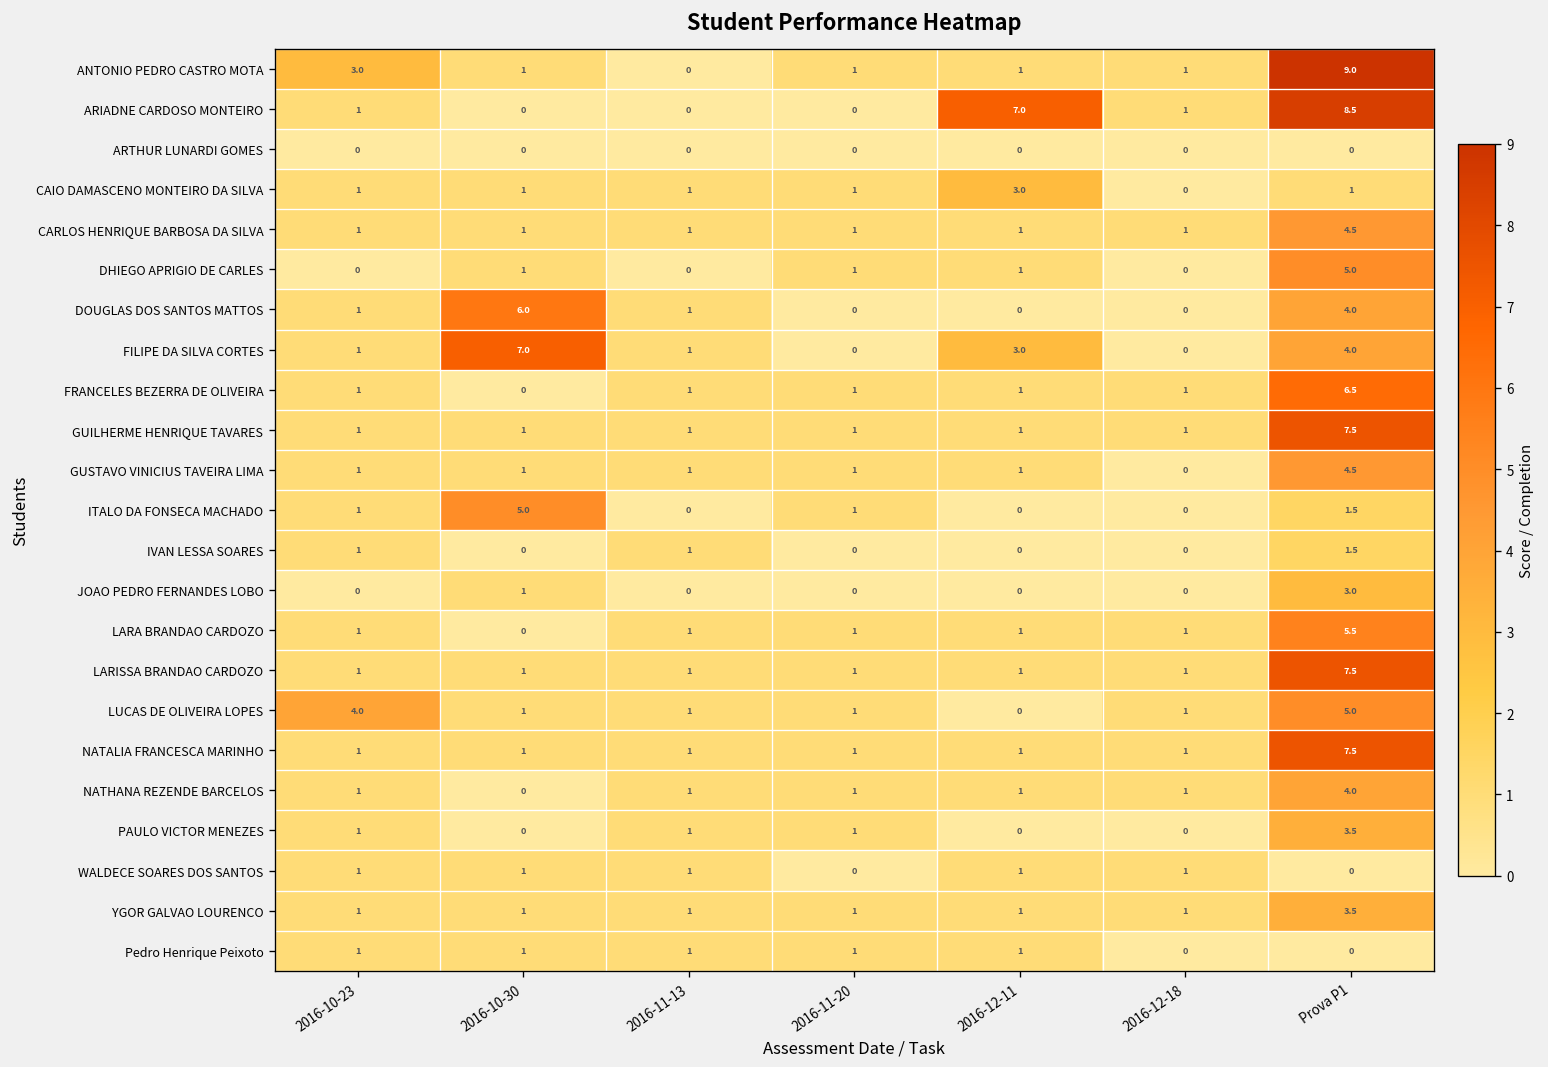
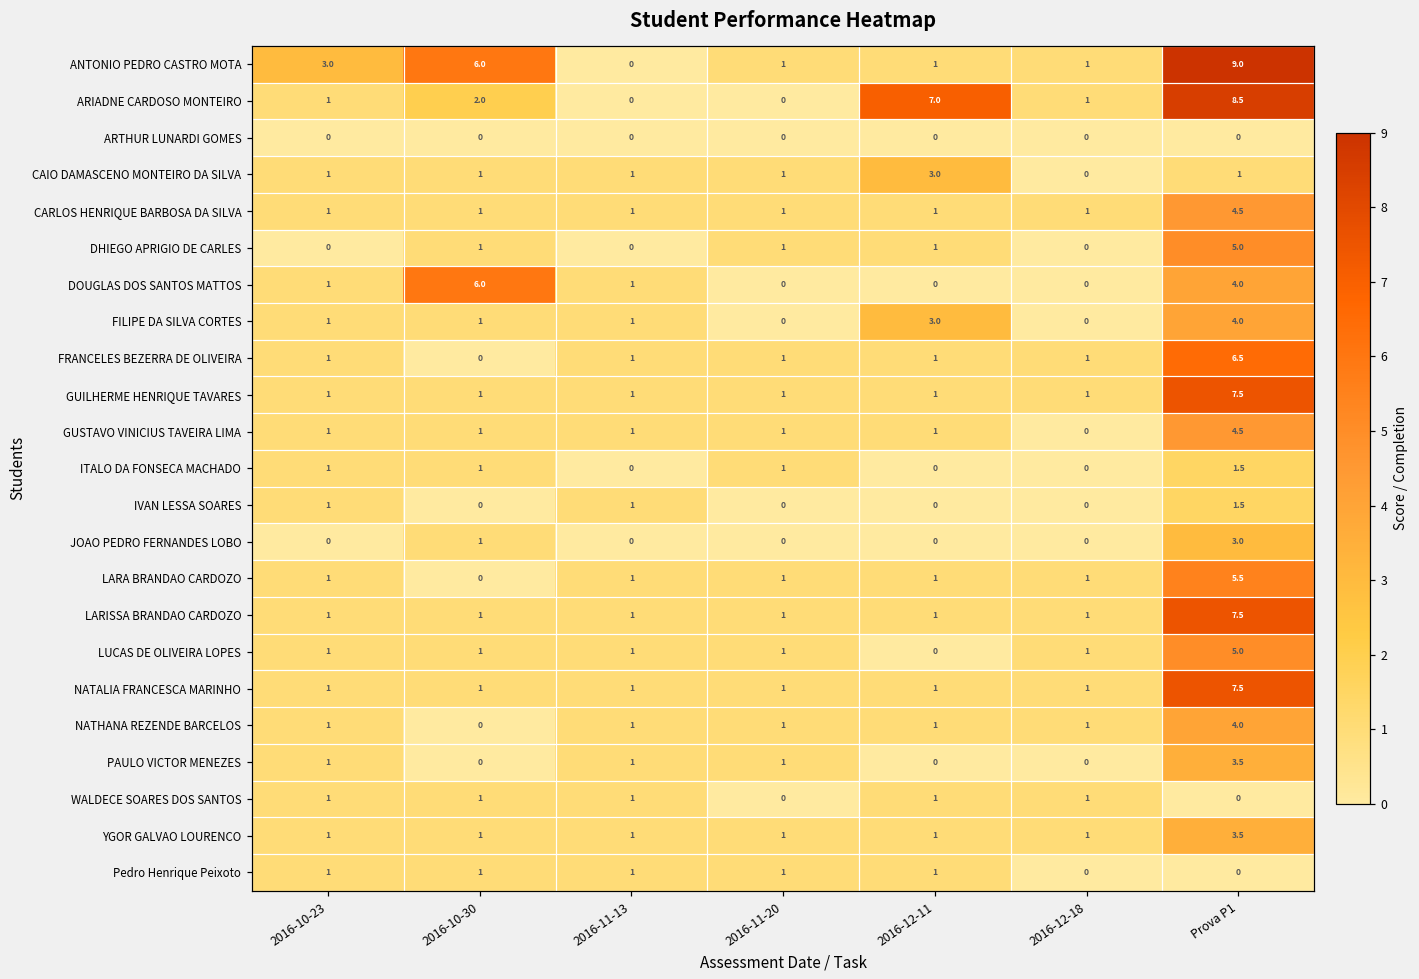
ANTONIO PEDRO CASTRO MOTA, 2016-10-30: 1 -> 6.0
ARIADNE CARDOSO MONTEIRO, 2016-10-30: 0 -> 2.0
FILIPE DA SILVA CORTES, 2016-10-30: 7.0 -> 1
ITALO DA FONSECA MACHADO, 2016-10-30: 5.0 -> 1
LUCAS DE OLIVEIRA LOPES, 2016-10-23: 4.0 -> 1
